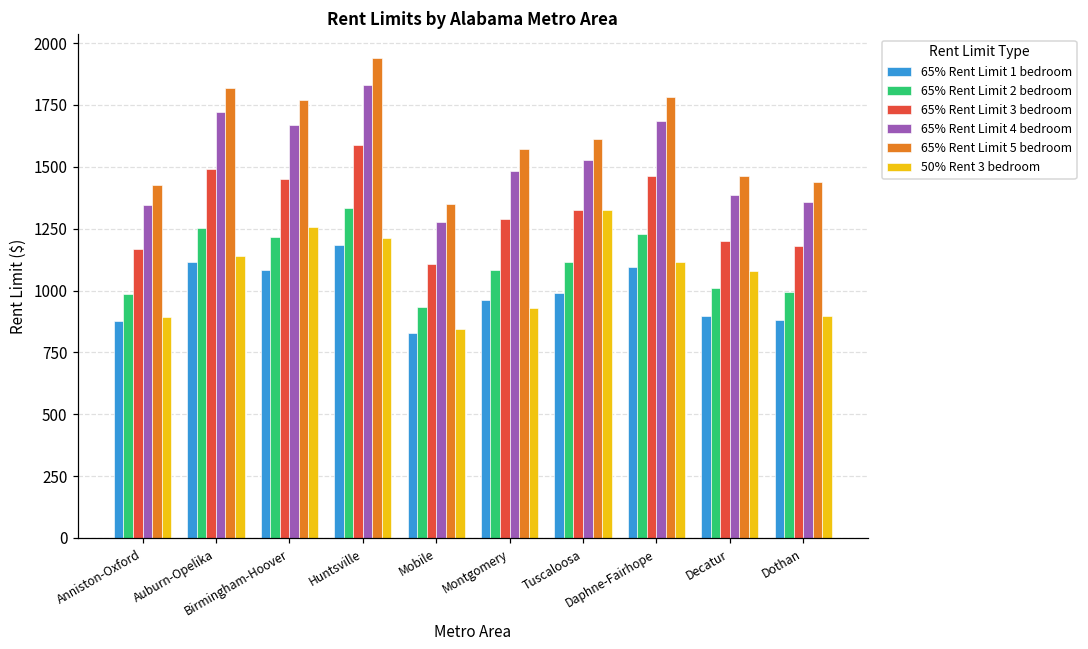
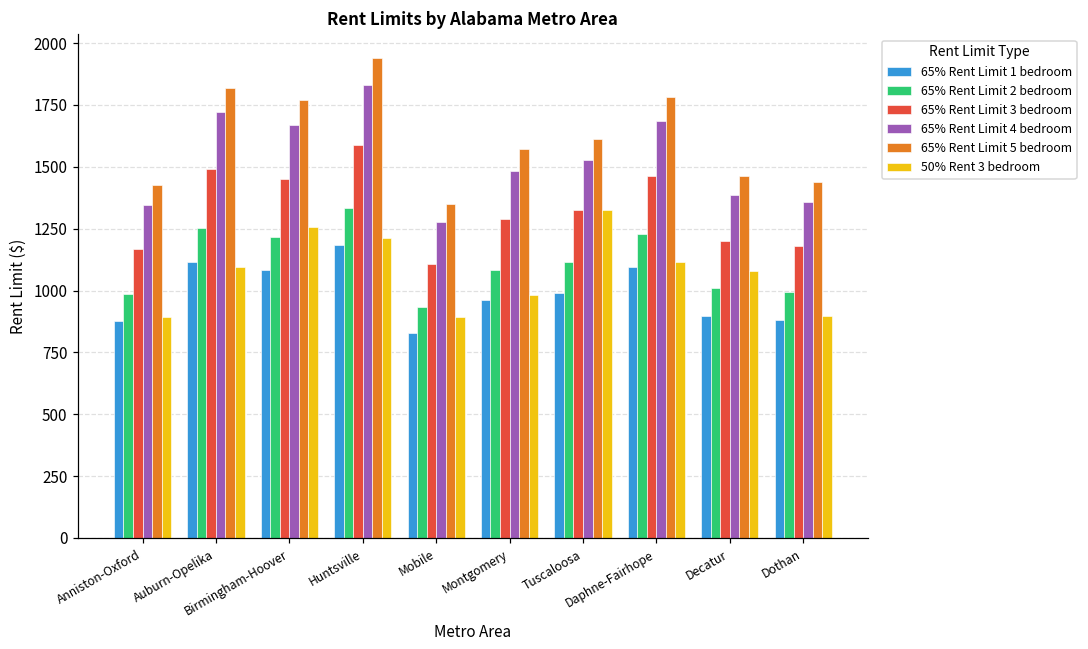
50% Rent 3 bedroom, Auburn-Opelika: 1140 -> 1100
50% Rent 3 bedroom, Mobile: 840 -> 890
50% Rent 3 bedroom, Montgomery: 930 -> 980
